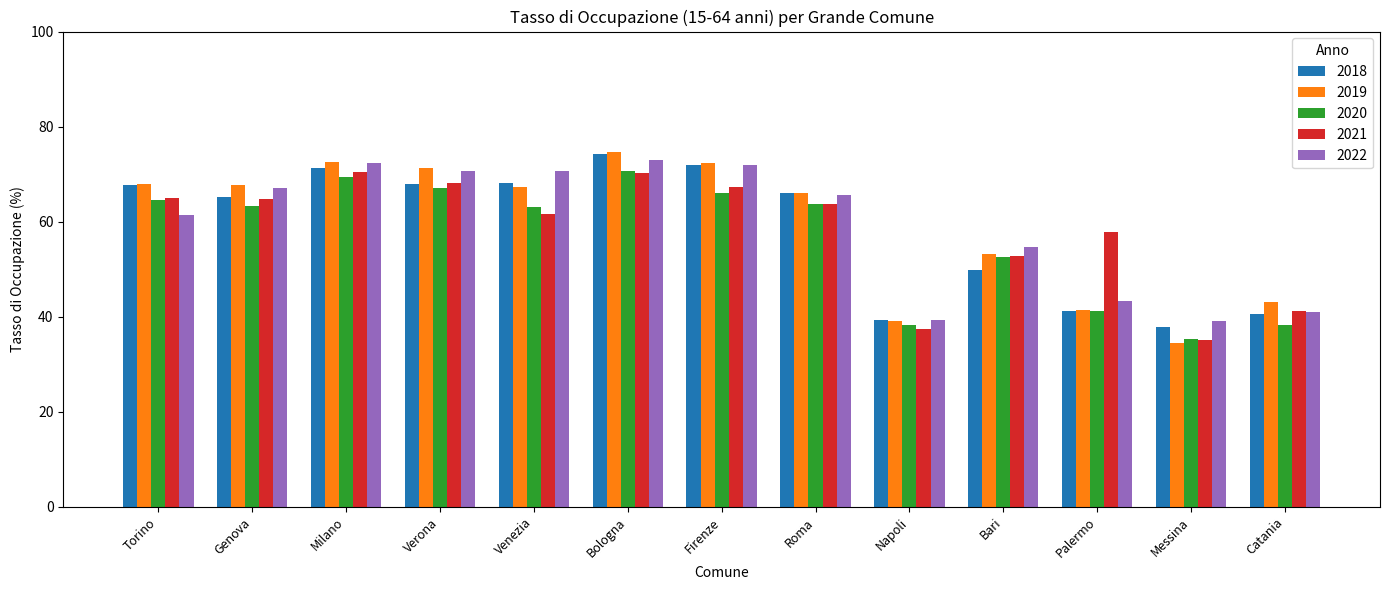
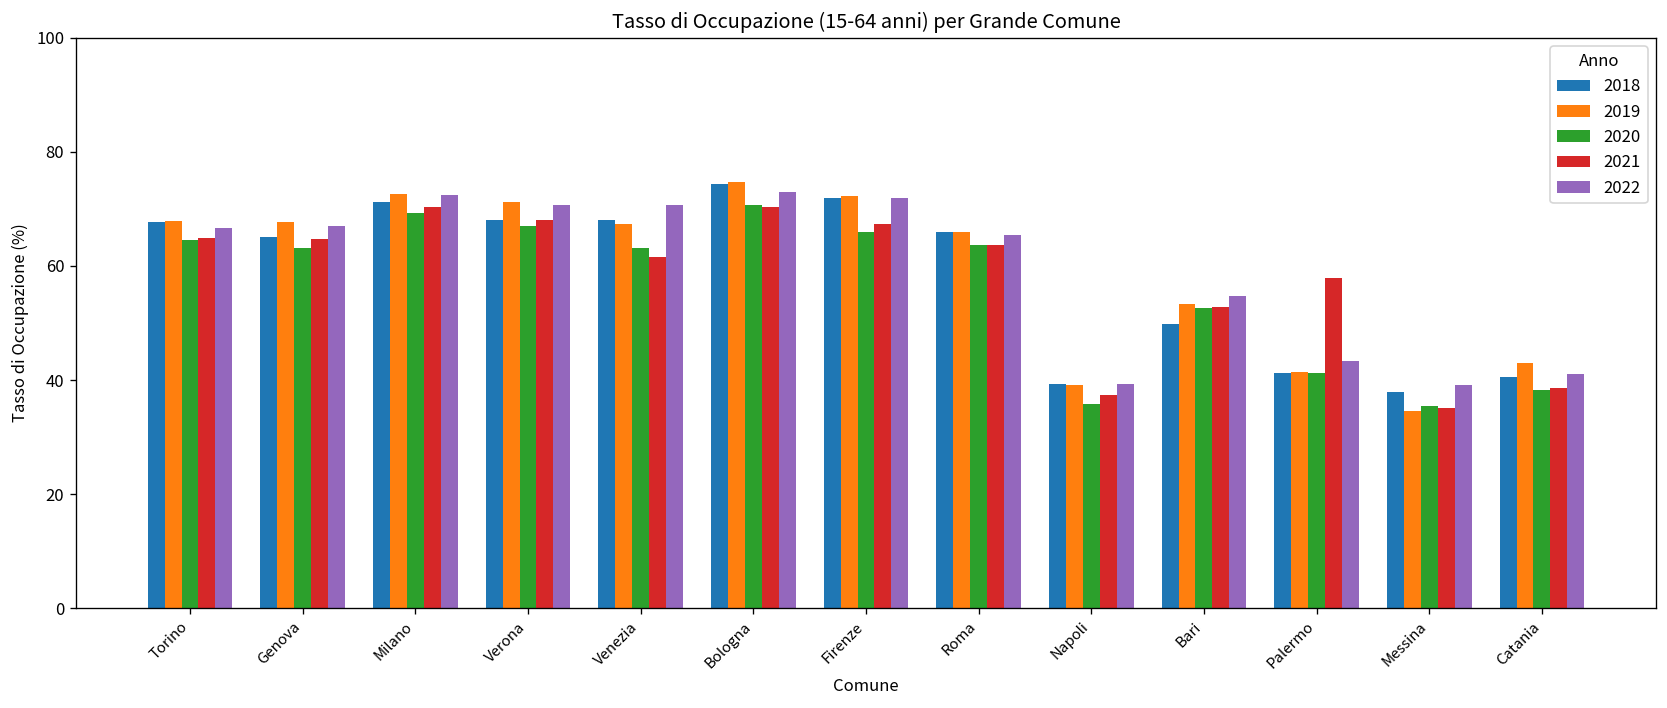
2022, Torino: 61 -> 67
2020, Napoli: 38 -> 36
2021, Catania: 41 -> 39
